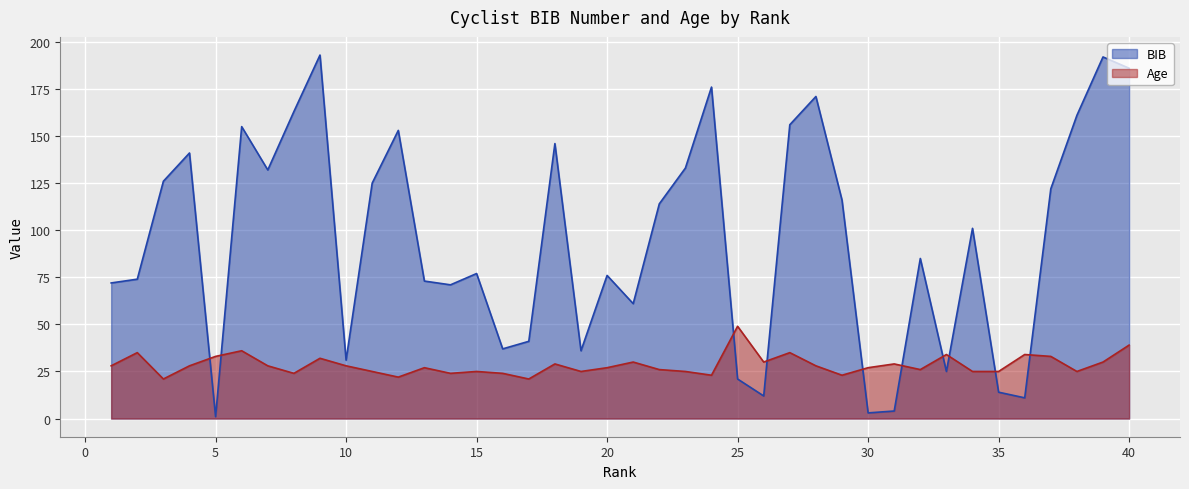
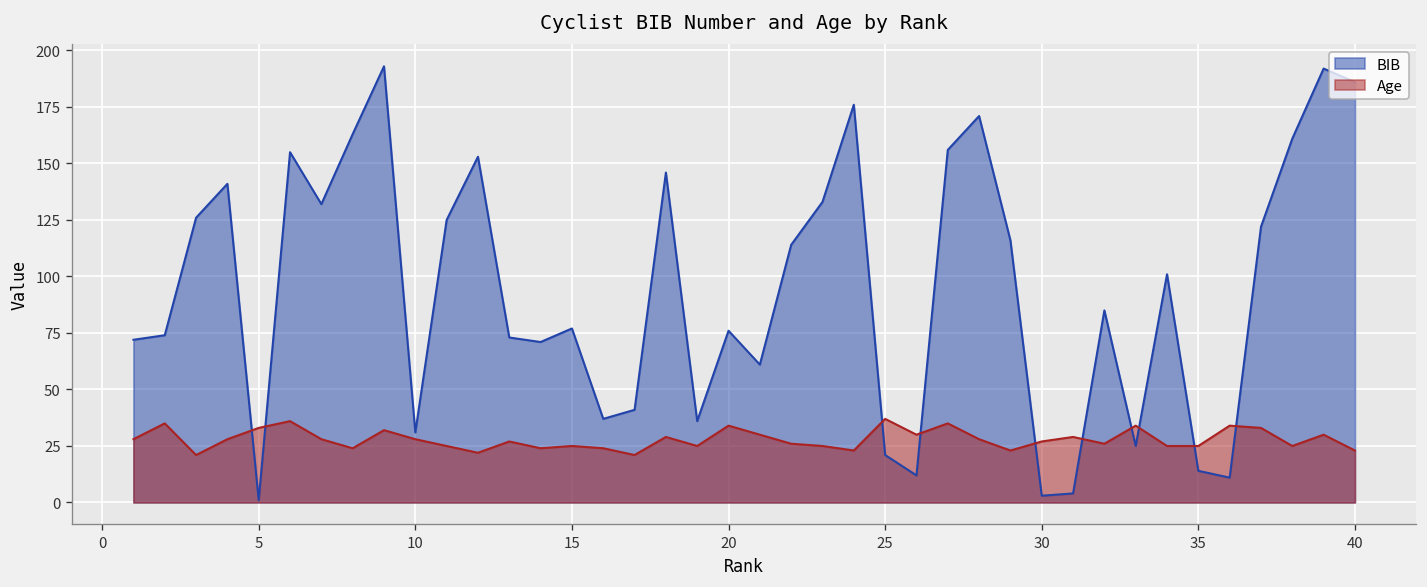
Age, 20: 27 -> 34
Age, 25: 49 -> 37
Age, 40: 39 -> 23
